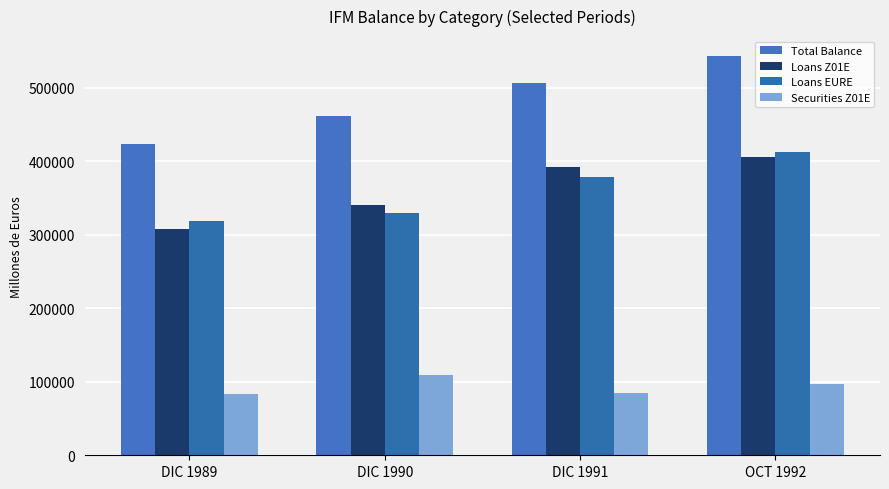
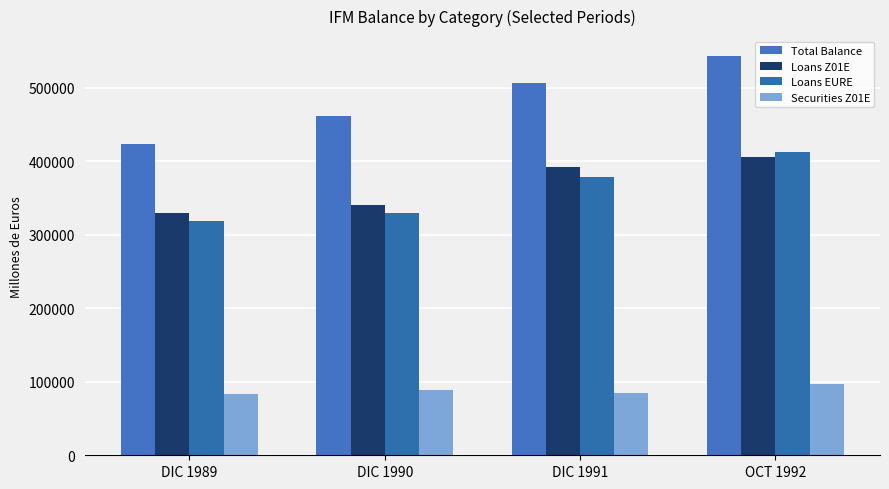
Loans Z01E, DIC 1989: 310000 -> 330000
Securities Z01E, DIC 1990: 110000 -> 90000
